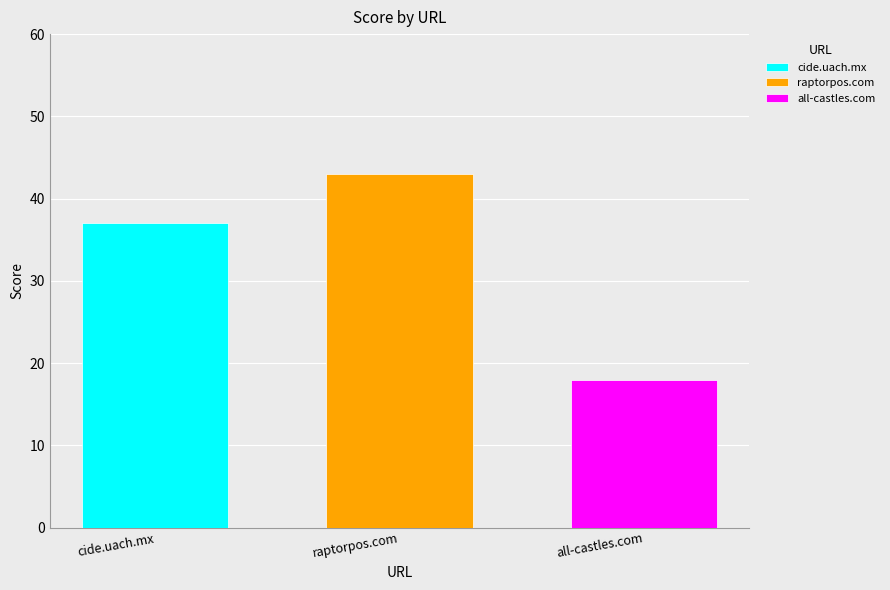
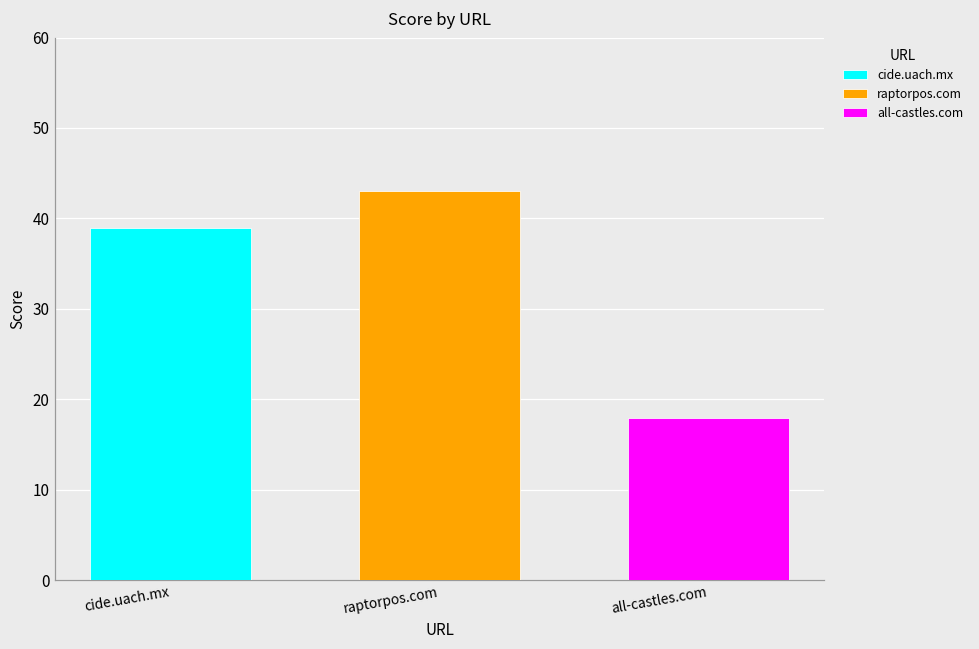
cide.uach.mx: 37 -> 39
